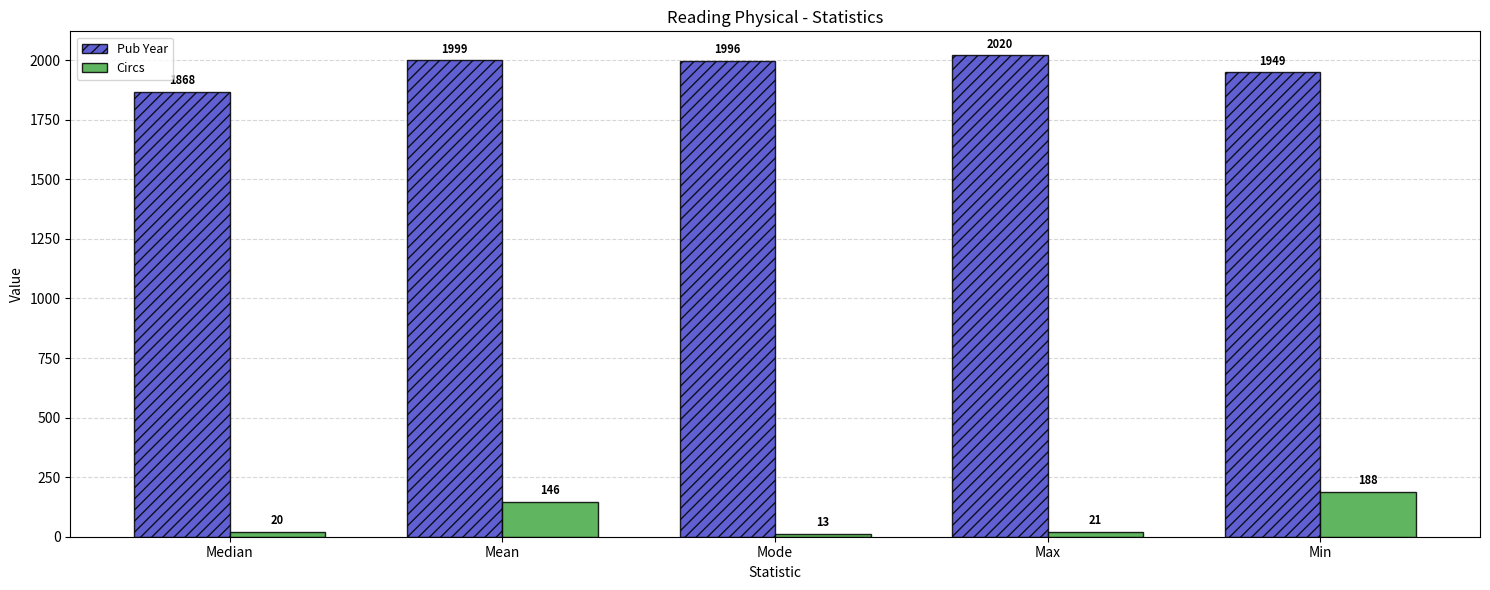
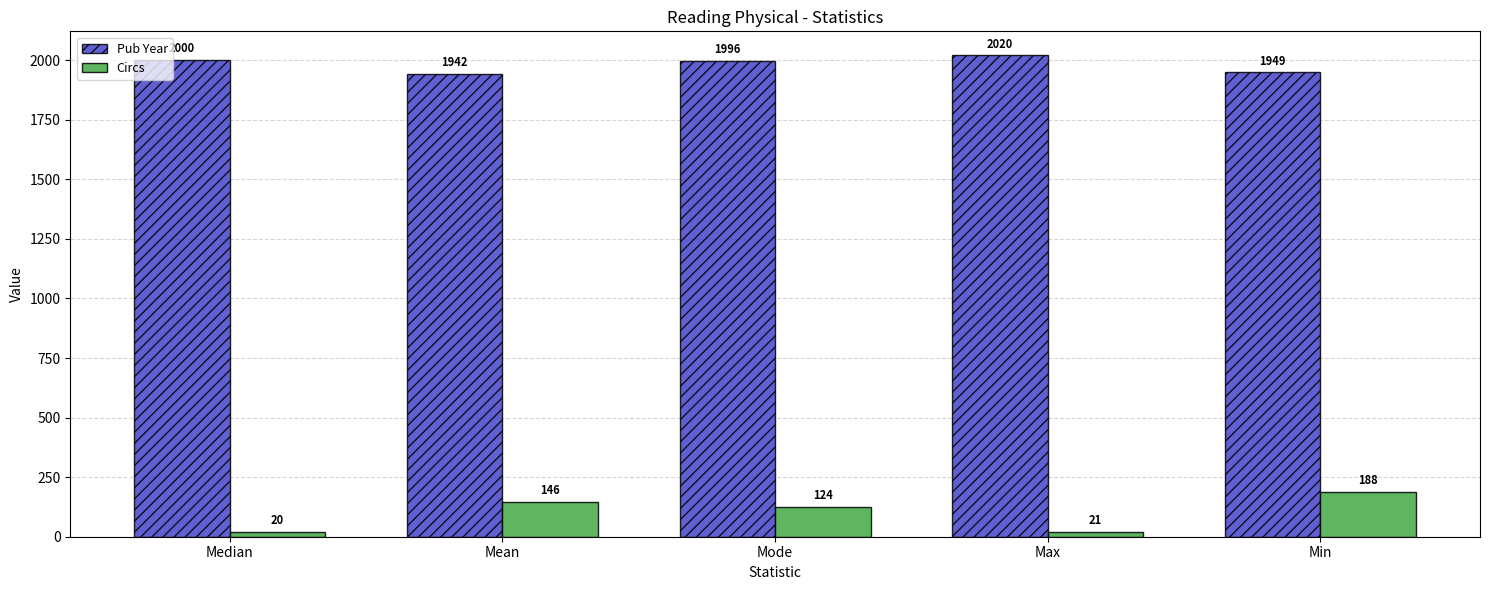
Pub Year, Median: 1870 -> 2000
Pub Year, Mean: 1999 -> 1942
Circs, Mode: 13 -> 124
